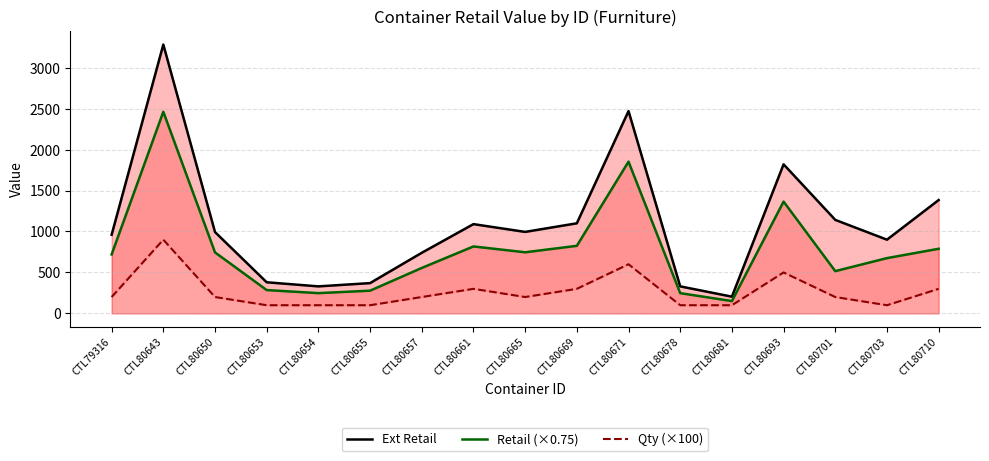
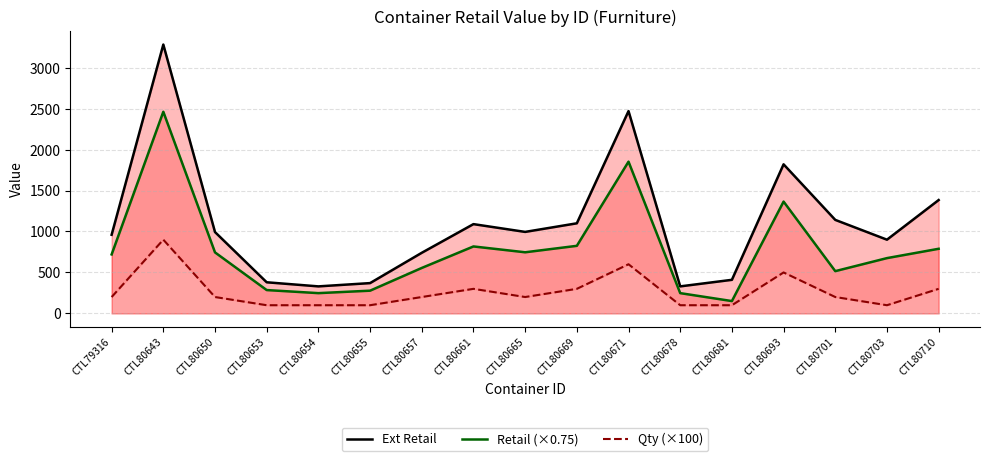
Ext Retail, CTL80681: 200 -> 400
